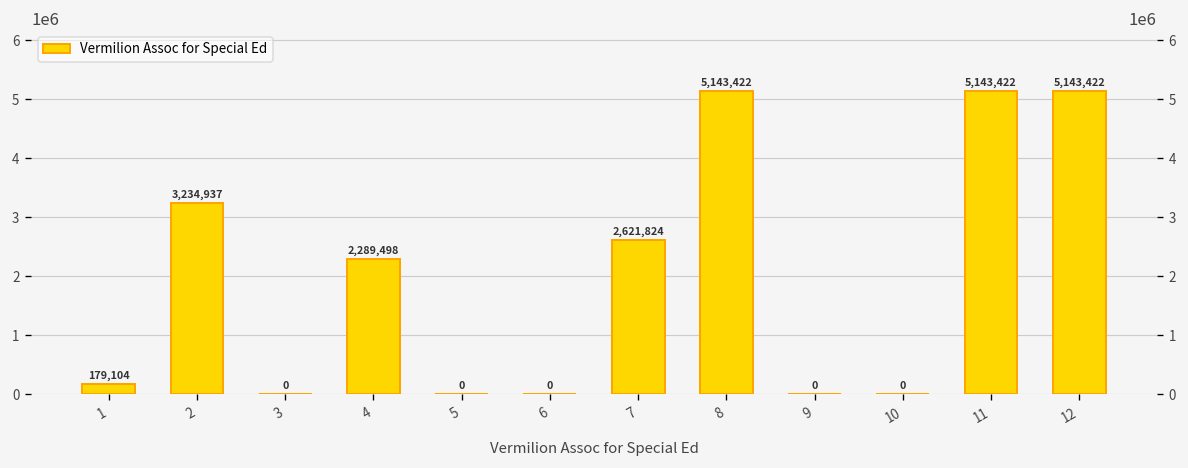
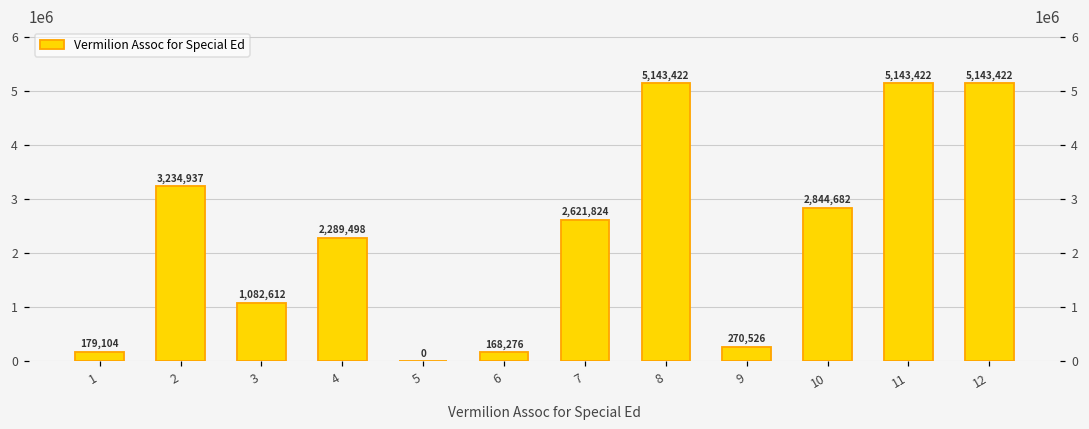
3: 0 -> 1,082,612
6: 0 -> 168,276
9: 0 -> 270,526
10: 0 -> 2,844,682
